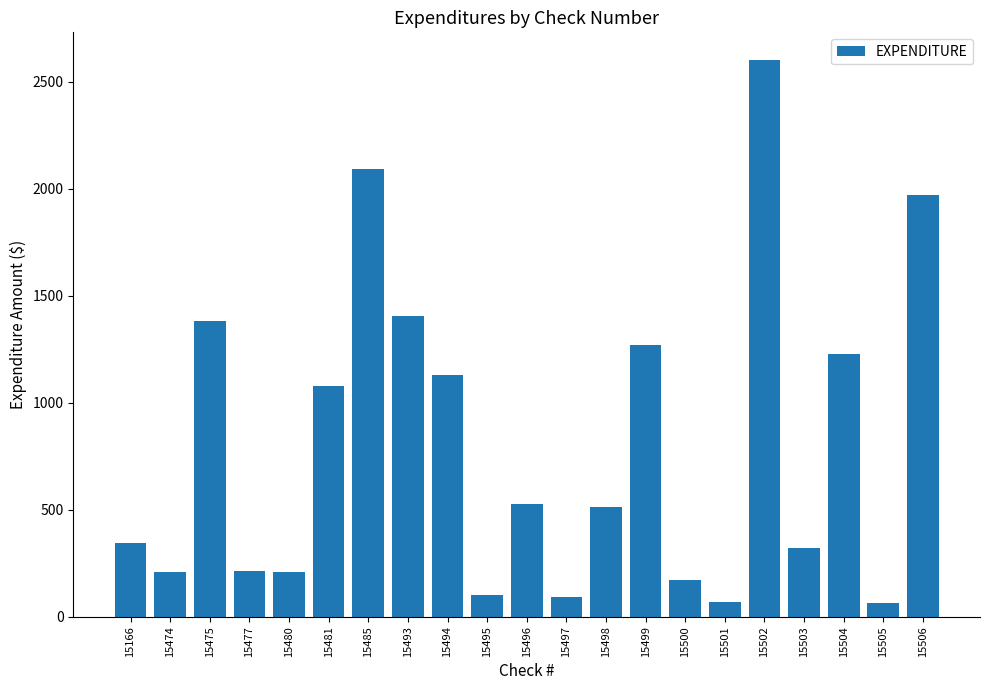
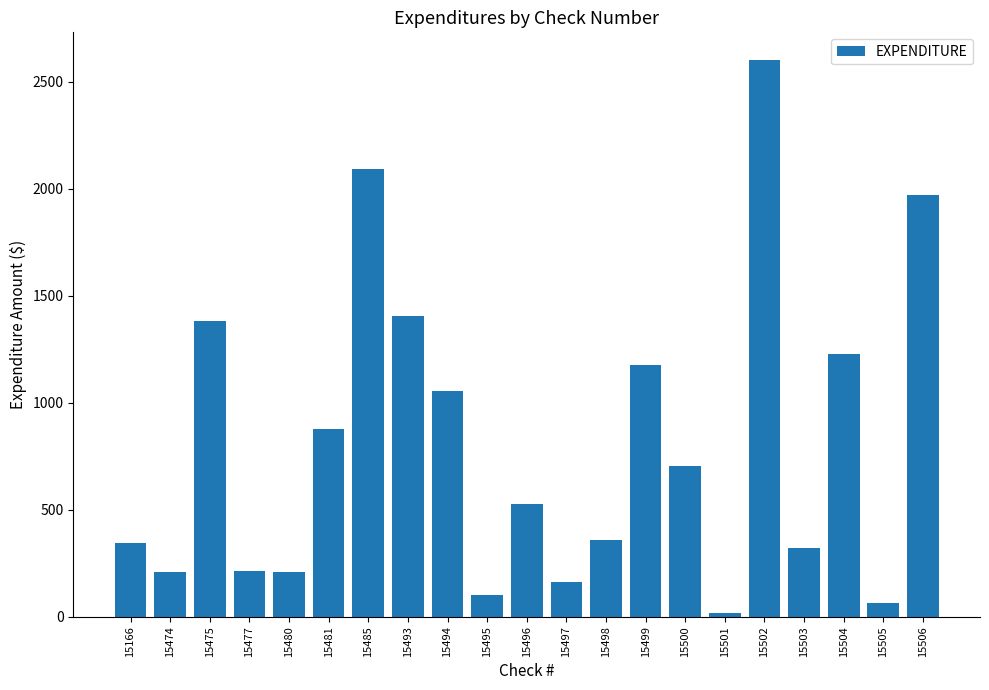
15481: 1080 -> 880
15494: 1130 -> 1050
15497: 90 -> 160
15498: 510 -> 360
15499: 1270 -> 1180
15500: 170 -> 710
15501: 70 -> 20
